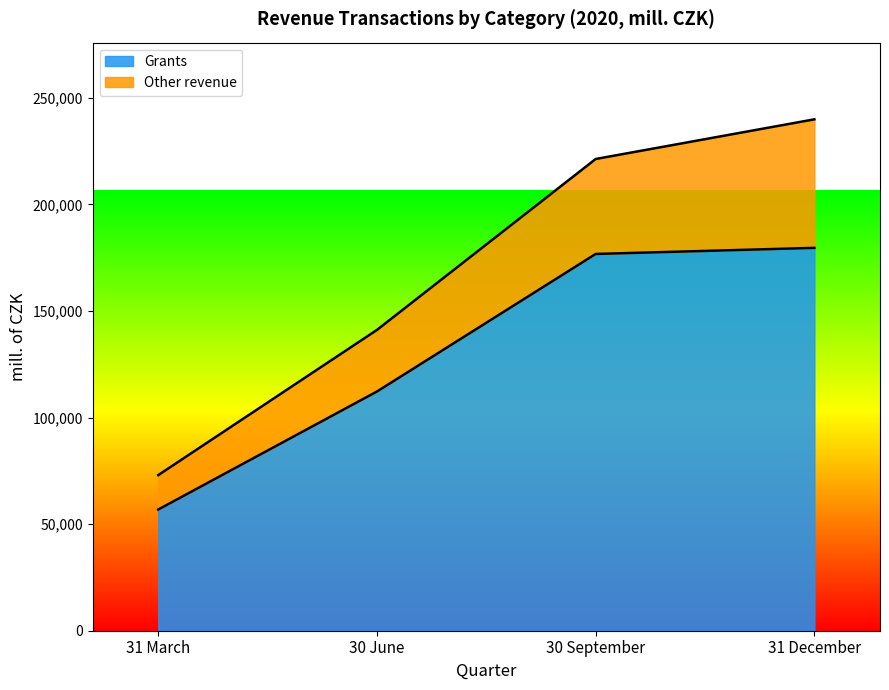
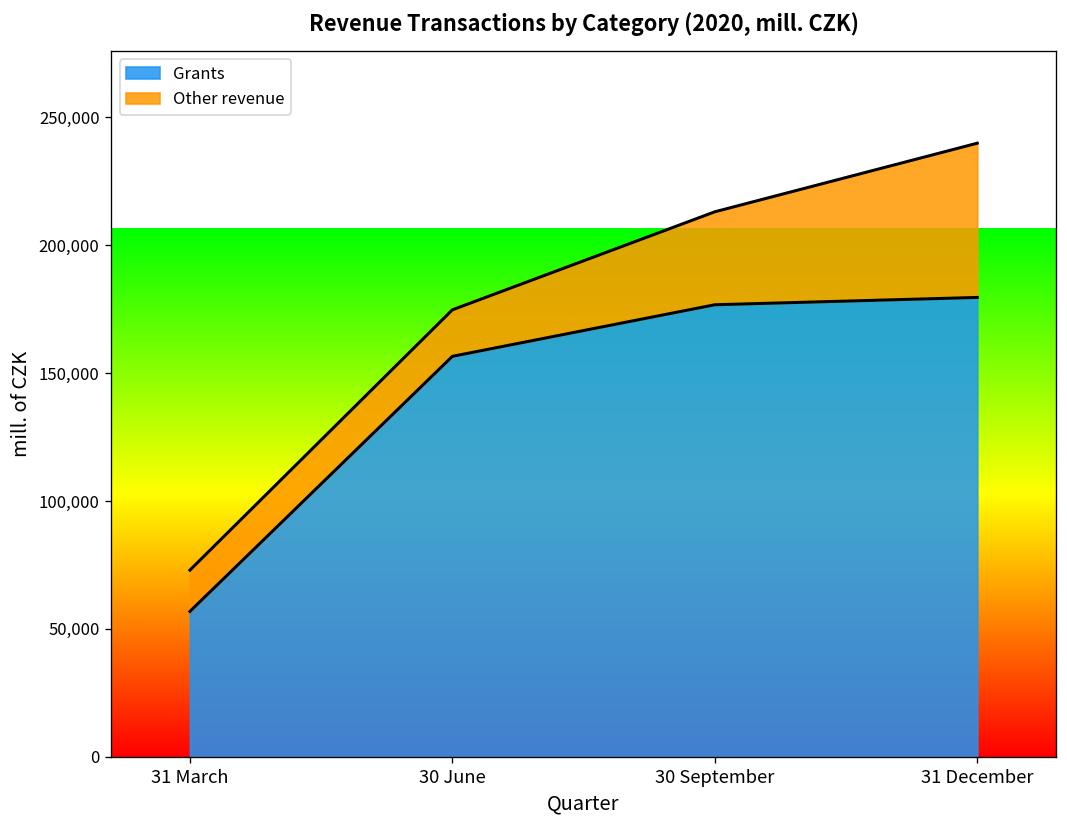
Grants, 30 June: 112,000 -> 157,000
Other revenue, 30 June: 29,000 -> 18,000
Other revenue, 30 September: 45,000 -> 36,000
